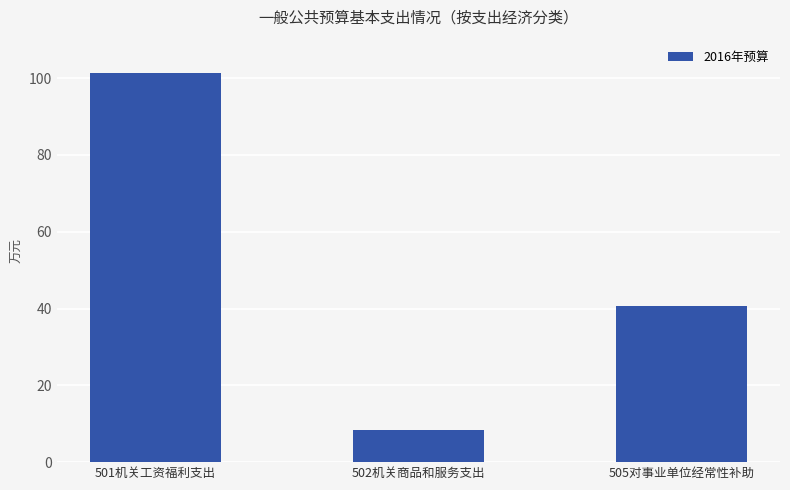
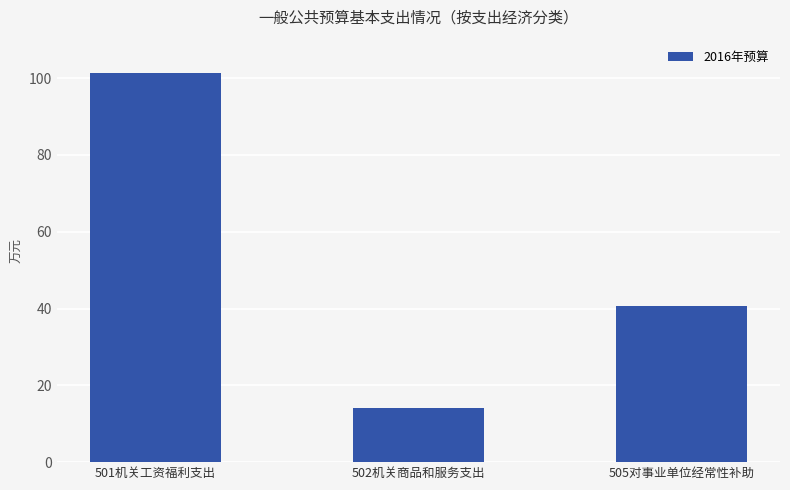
502机关商品和服务支出: 8 -> 14
